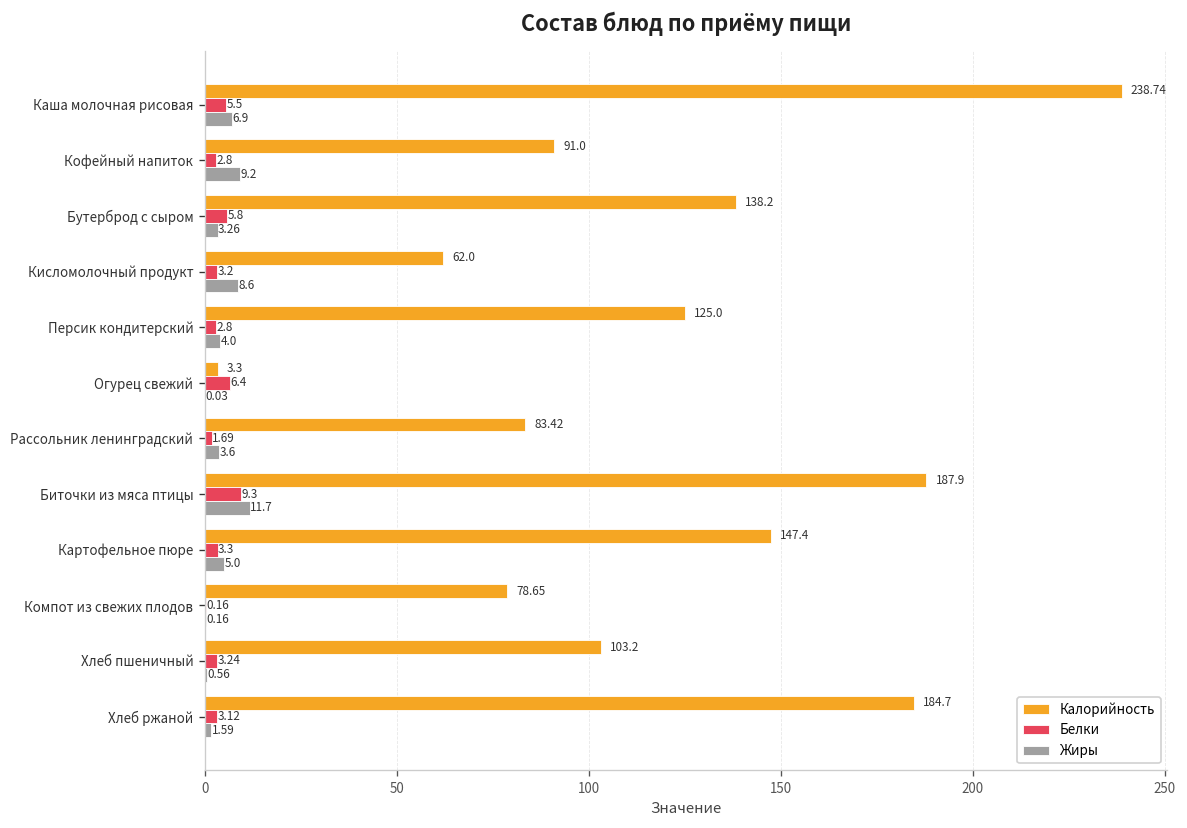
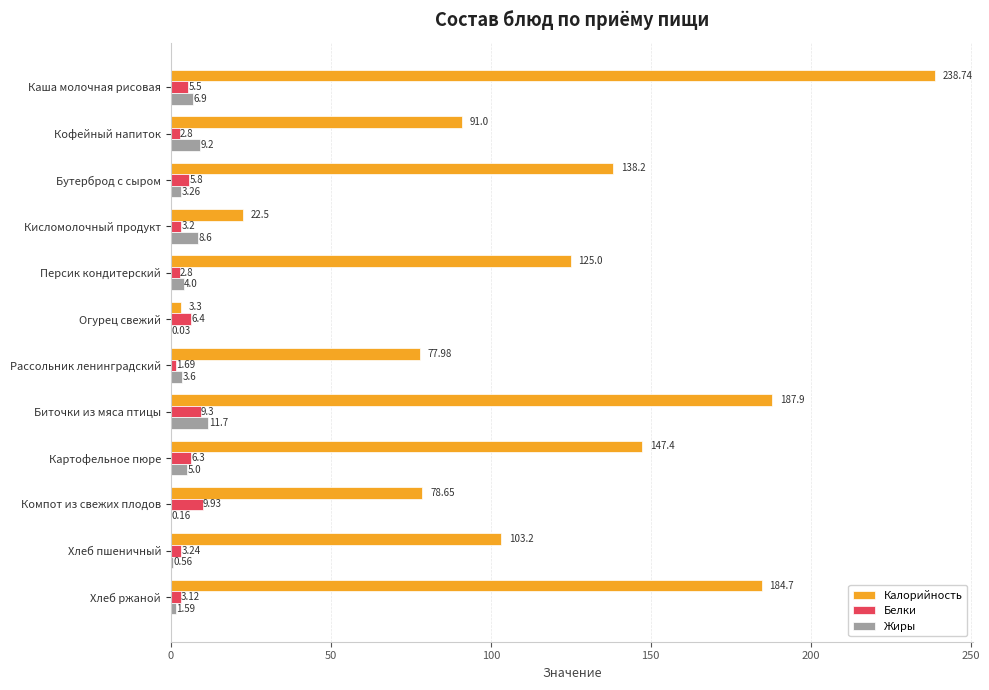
Калорийность, Кисломолочный продукт: 62.0 -> 22.5
Калорийность, Рассольник ленинградский: 83.42 -> 77.98
Белки, Картофельное пюре: 3.3 -> 6.3
Белки, Компот из свежих плодов: 0.16 -> 9.93
